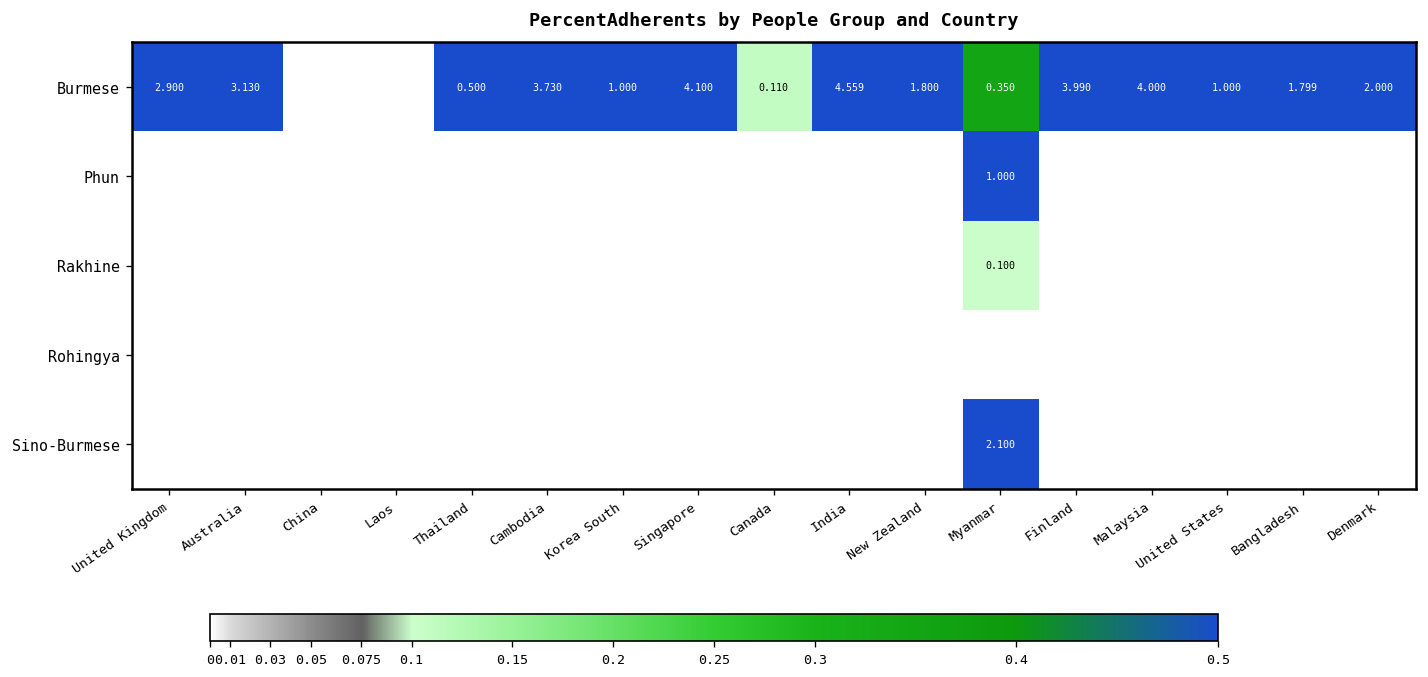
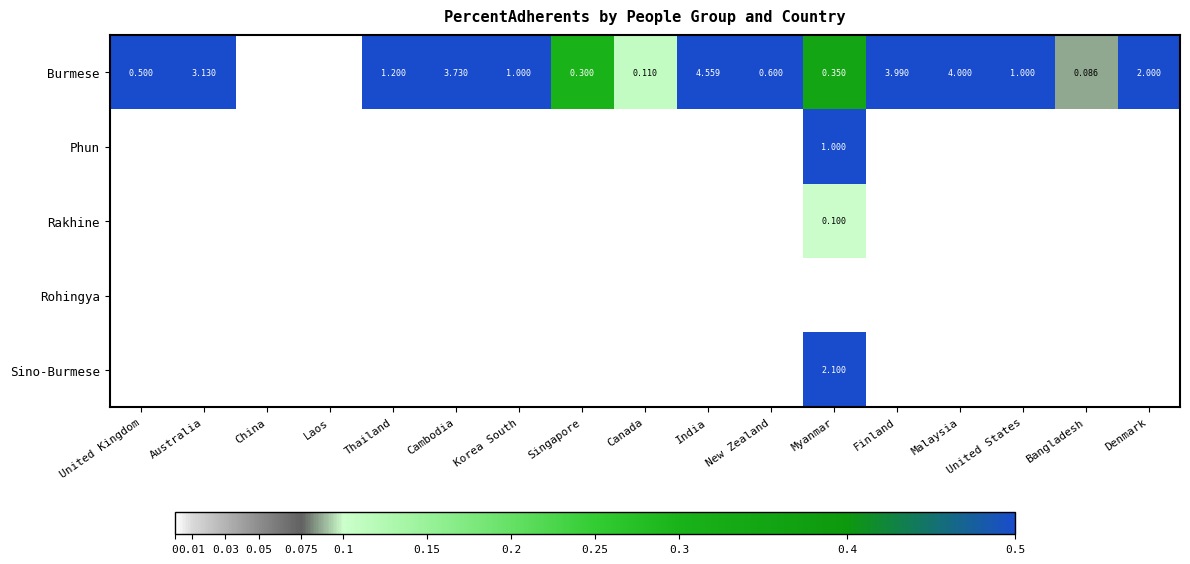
Burmese, United Kingdom: 2.900 -> 0.500
Burmese, Thailand: 0.500 -> 1.200
Burmese, Singapore: 4.100 -> 0.300
Burmese, New Zealand: 1.800 -> 0.600
Burmese, Bangladesh: 1.799 -> 0.086
